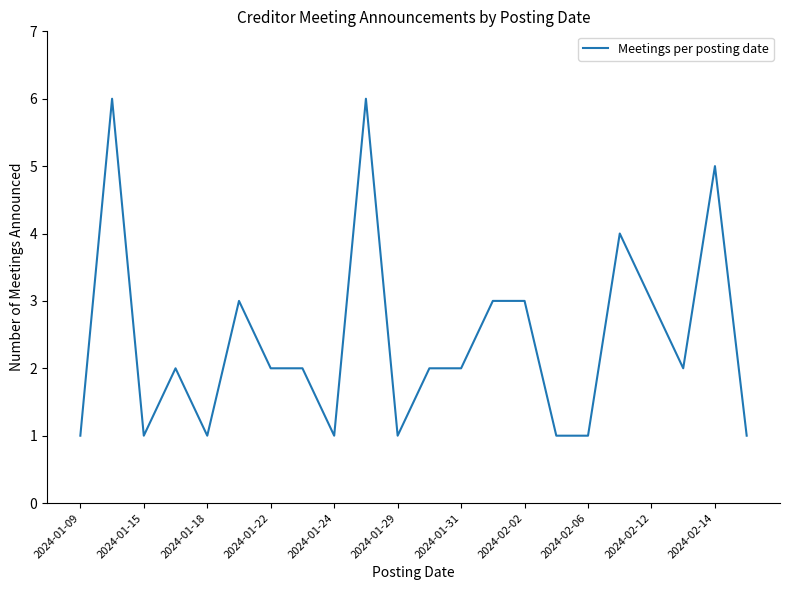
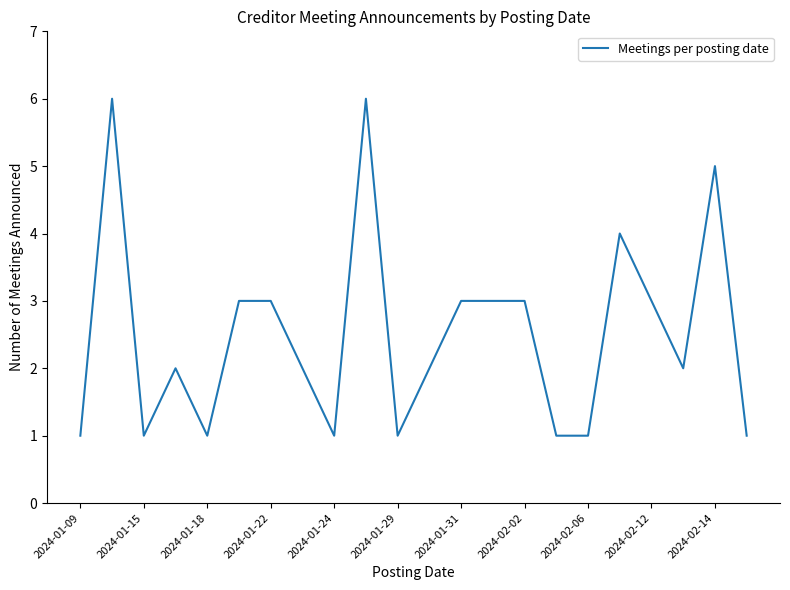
2024-01-22: 2 -> 3
2024-01-31: 2 -> 3
